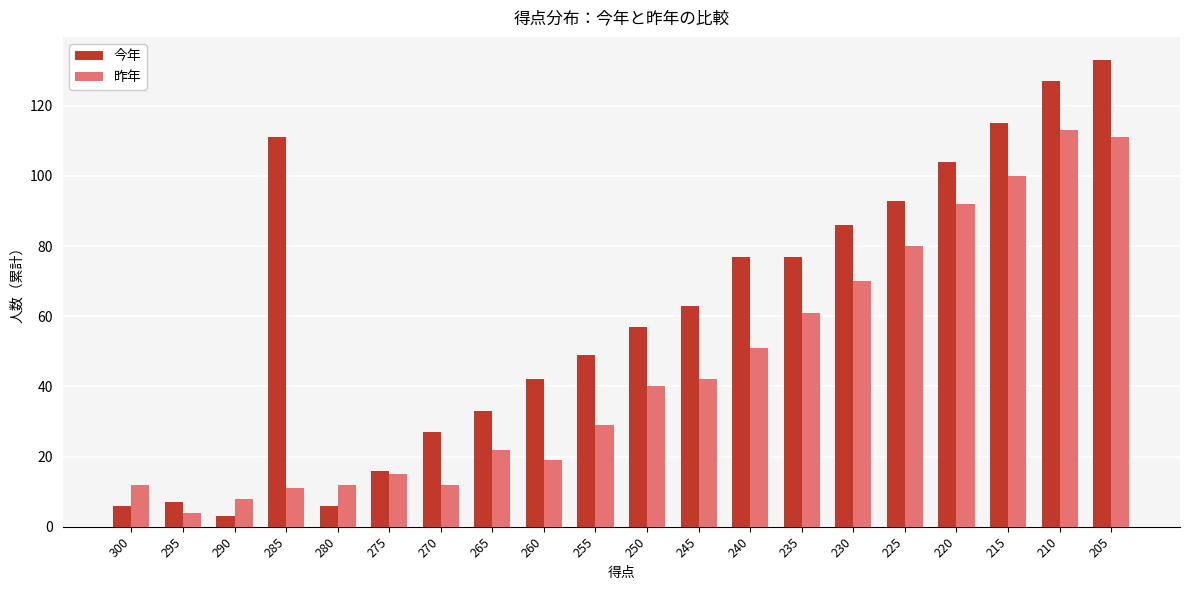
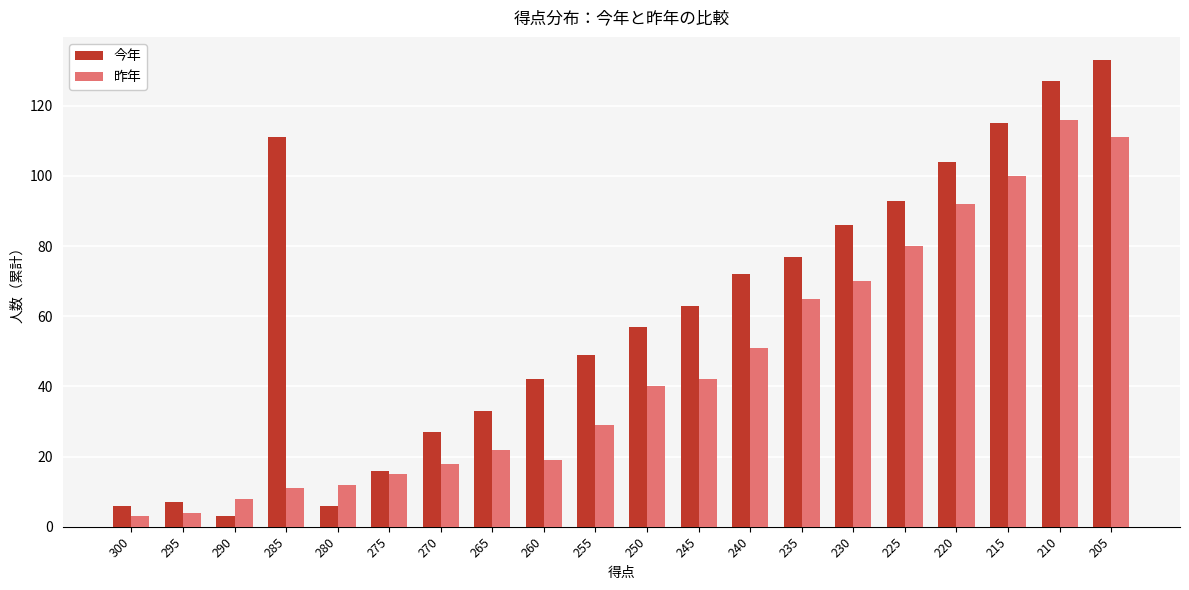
昨年, 300: 12 -> 3
昨年, 270: 12 -> 18
今年, 240: 77 -> 72
昨年, 235: 61 -> 65
昨年, 210: 113 -> 116
